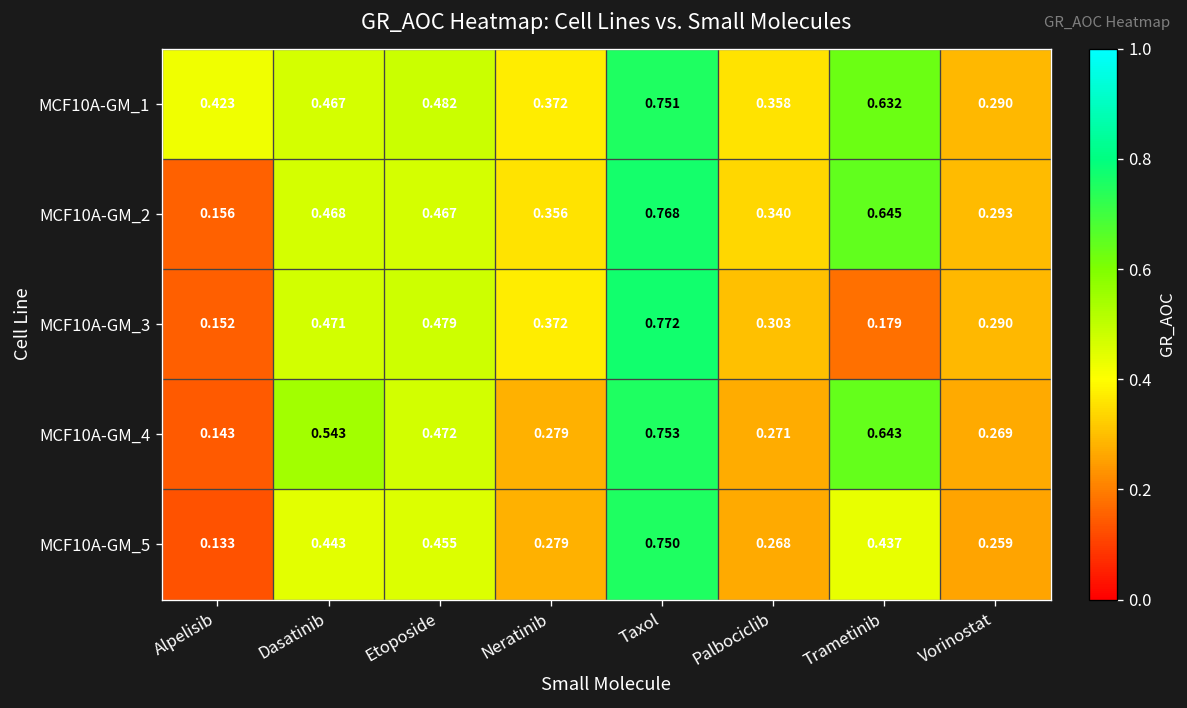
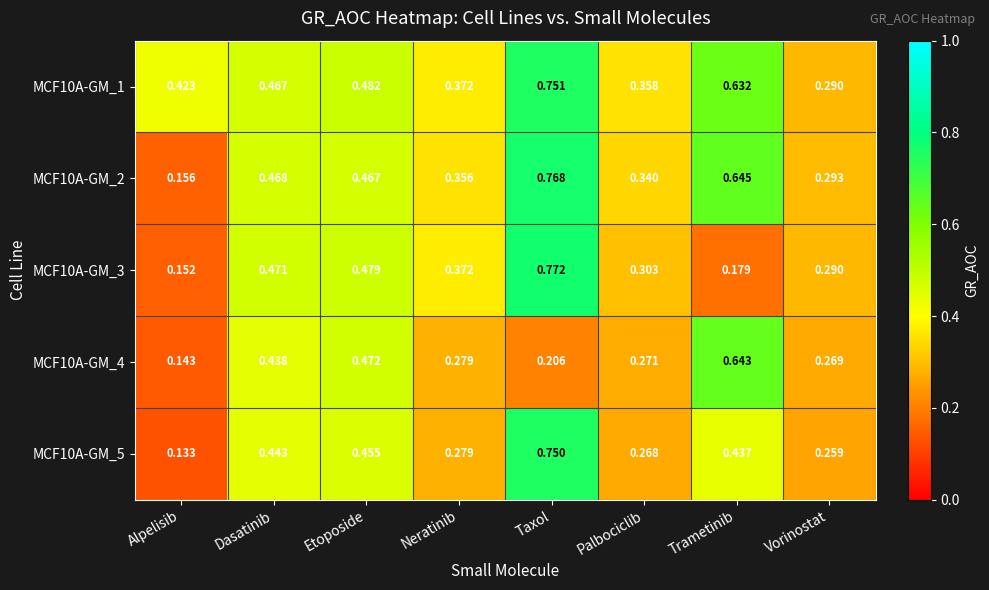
MCF10A-GM_4, Dasatinib: 0.543 -> 0.438
MCF10A-GM_4, Taxol: 0.753 -> 0.206
